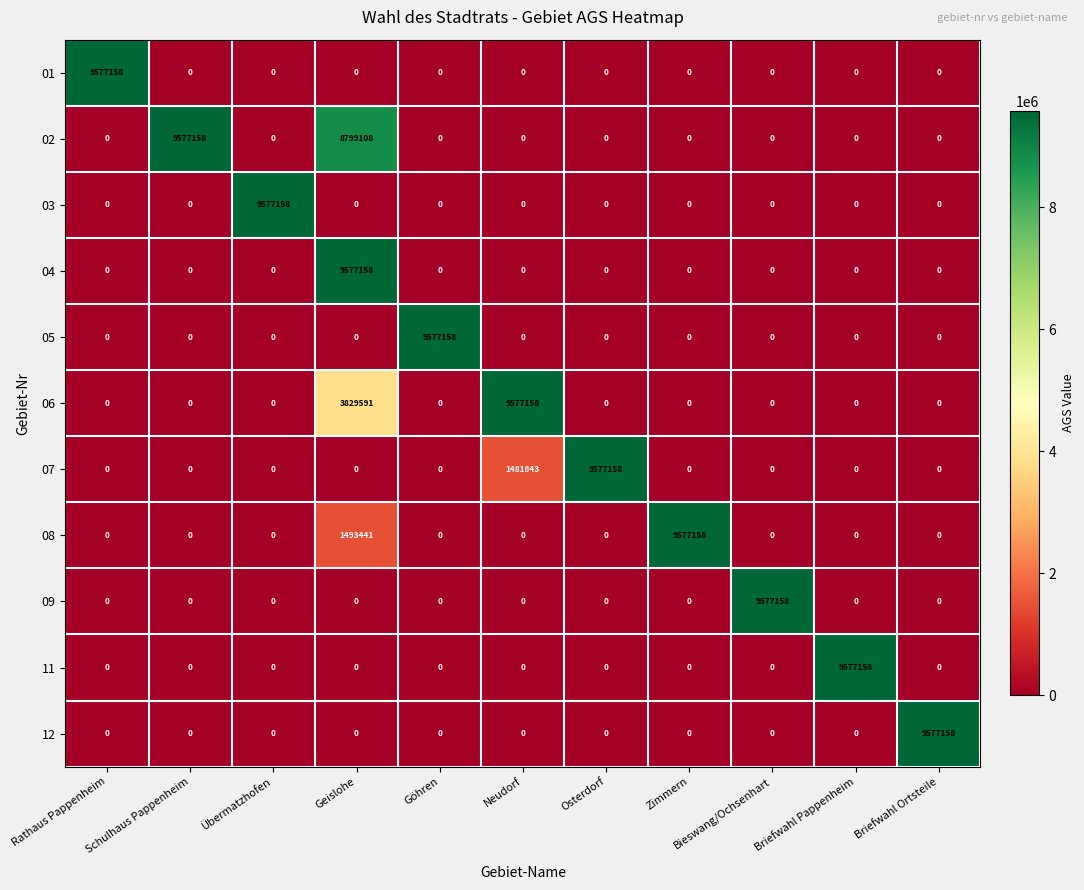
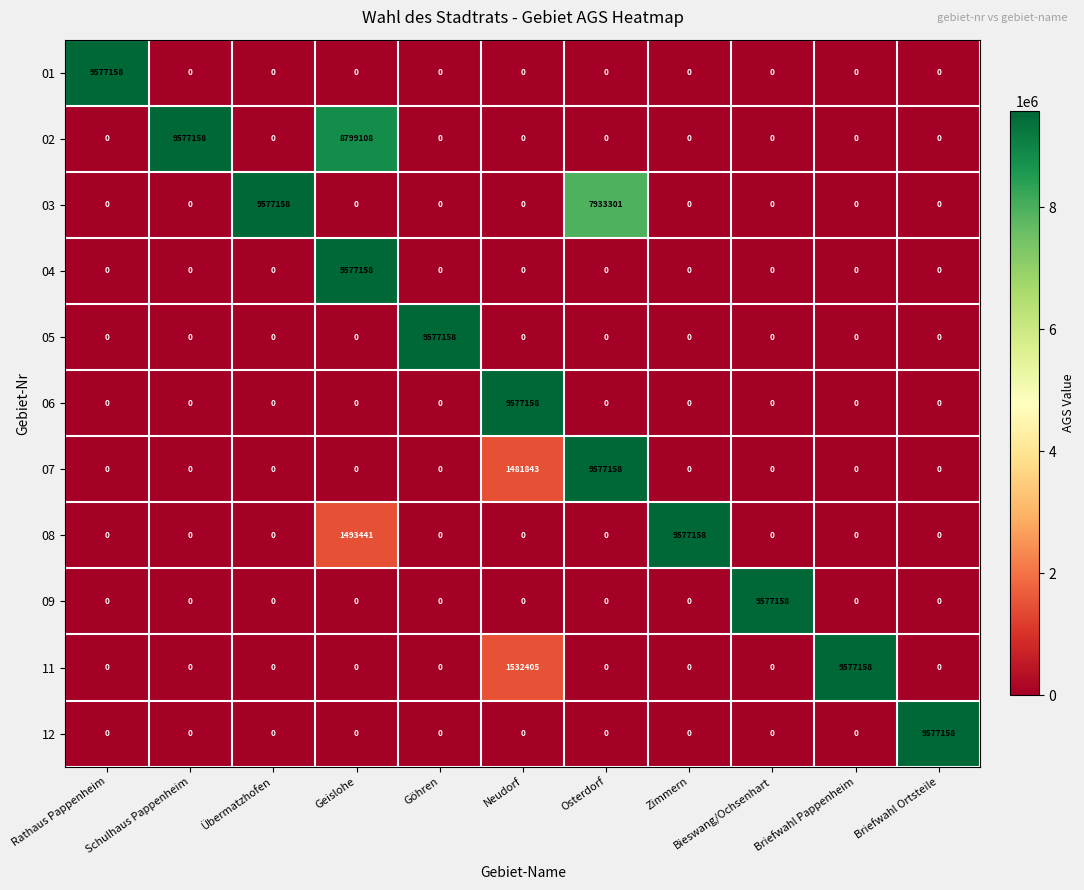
03, Osterdorf: 0 -> 7933301
06, Geislohe: 3829591 -> 0
11, Neudorf: 0 -> 1532405
